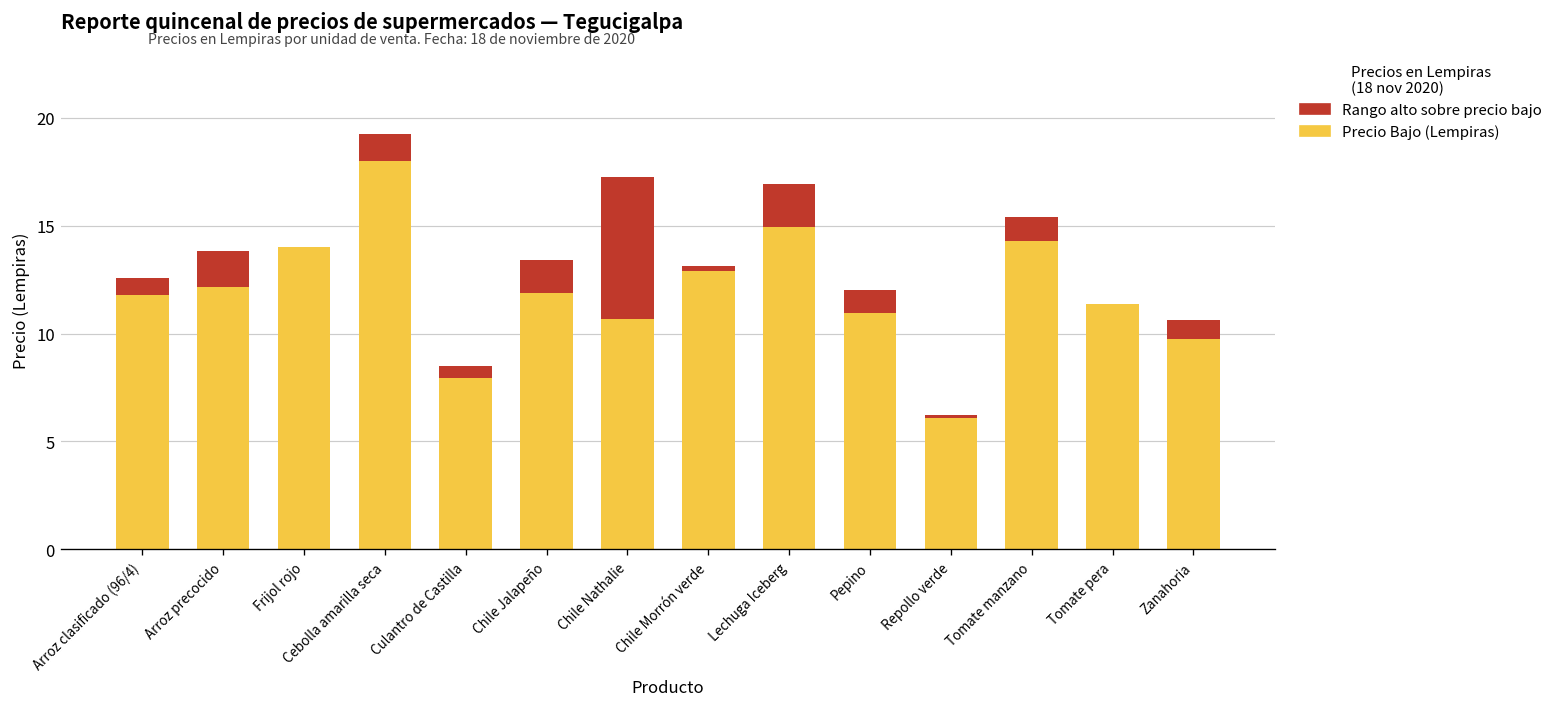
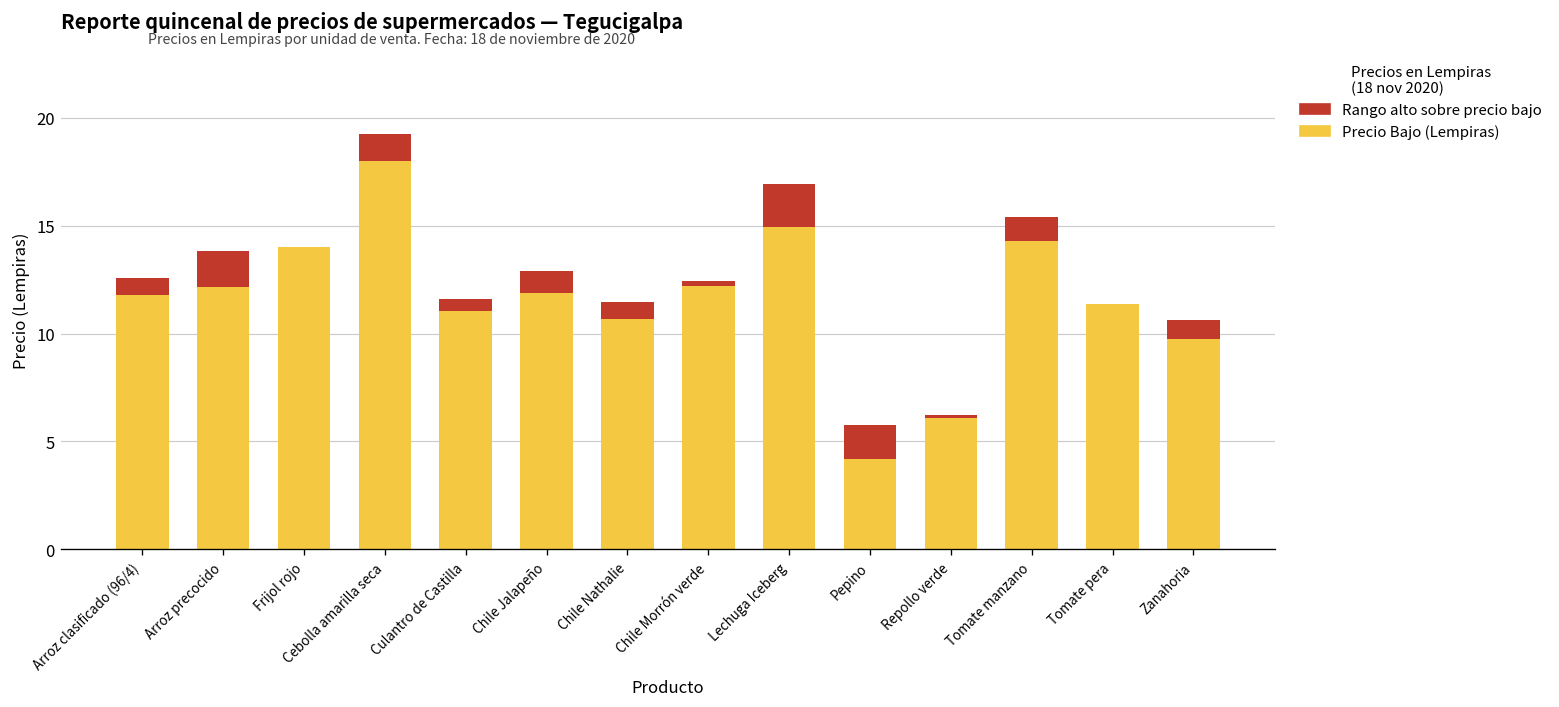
Precio Bajo (Lempiras), Culantro de Castilla: 8.0 -> 11.1
Rango alto sobre precio bajo, Chile Jalapeño: 1.5 -> 1.0
Rango alto sobre precio bajo, Chile Nathalie: 6.6 -> 0.8
Precio Bajo (Lempiras), Chile Morrón verde: 12.9 -> 12.2
Precio Bajo (Lempiras), Pepino: 11.0 -> 4.2
Rango alto sobre precio bajo, Pepino: 1.1 -> 1.6
